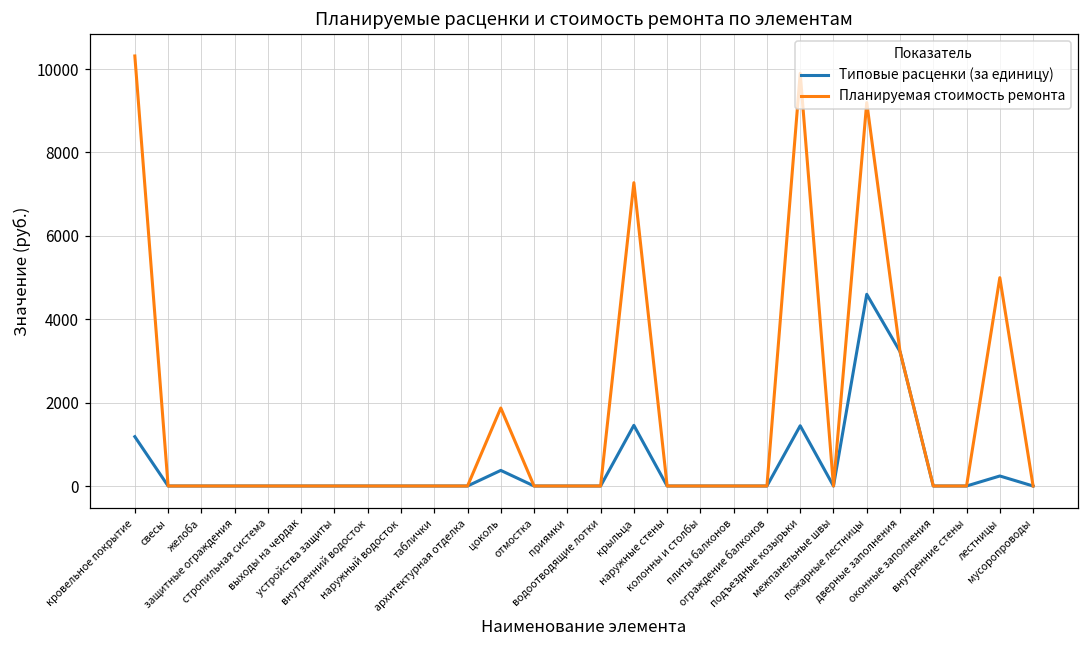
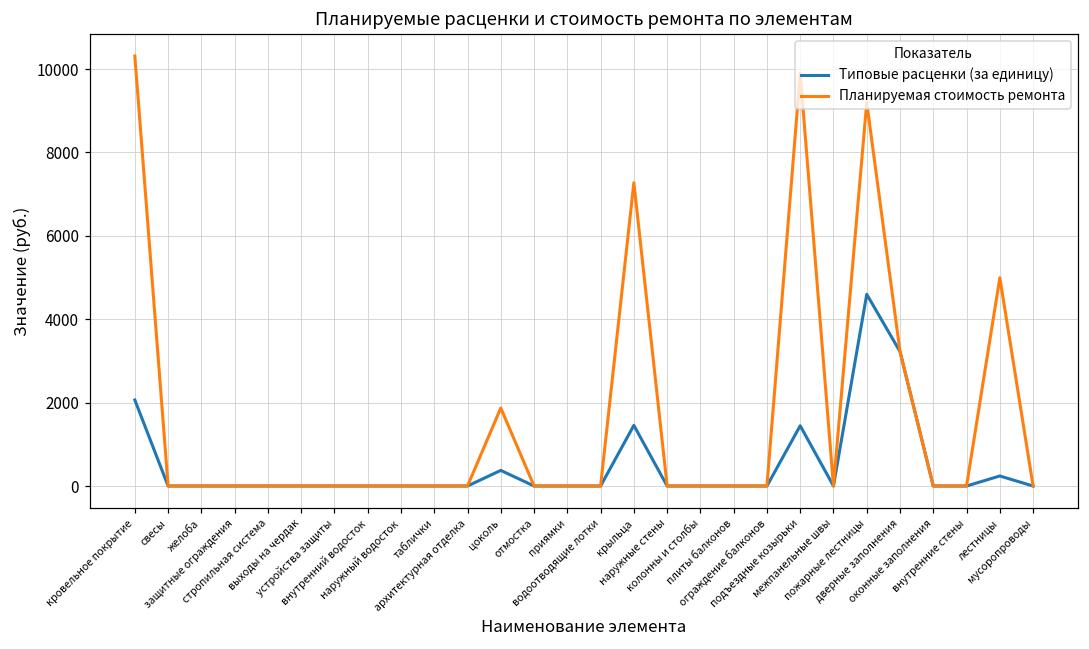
Типовые расценки (за единицу), кровельное покрытие: 1200 -> 2100
